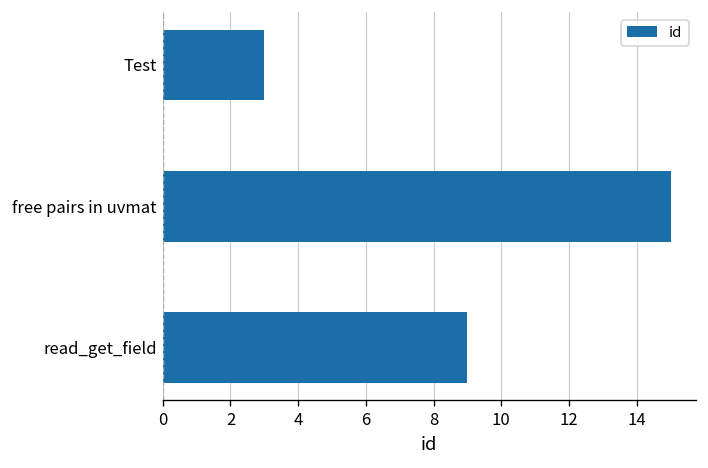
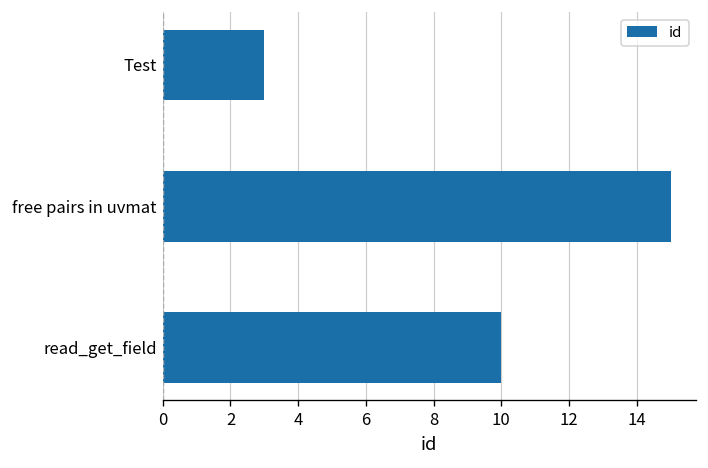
read_get_field: 9 -> 10
